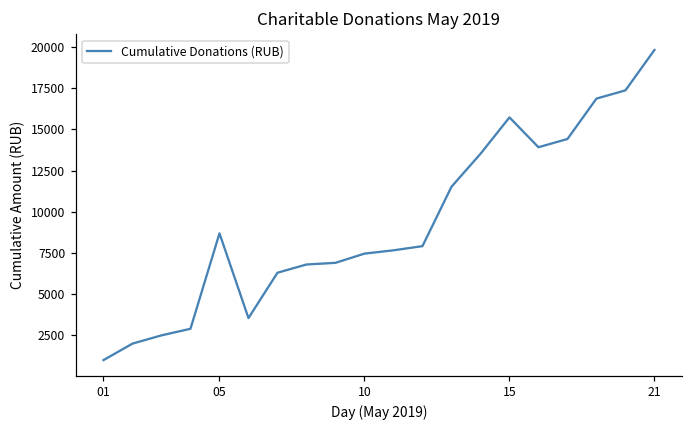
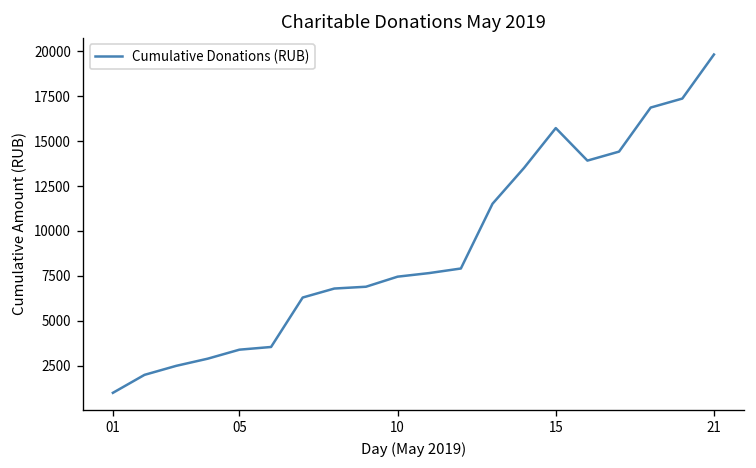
05: 8700 -> 3400
